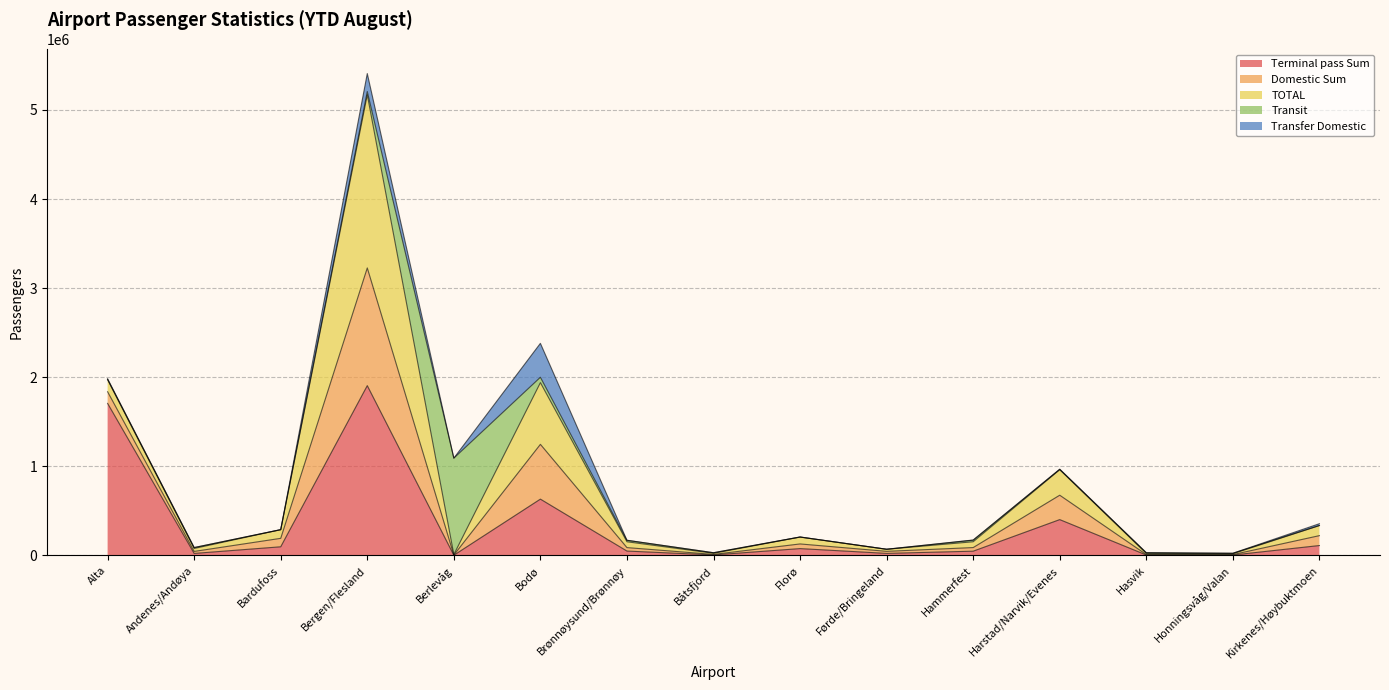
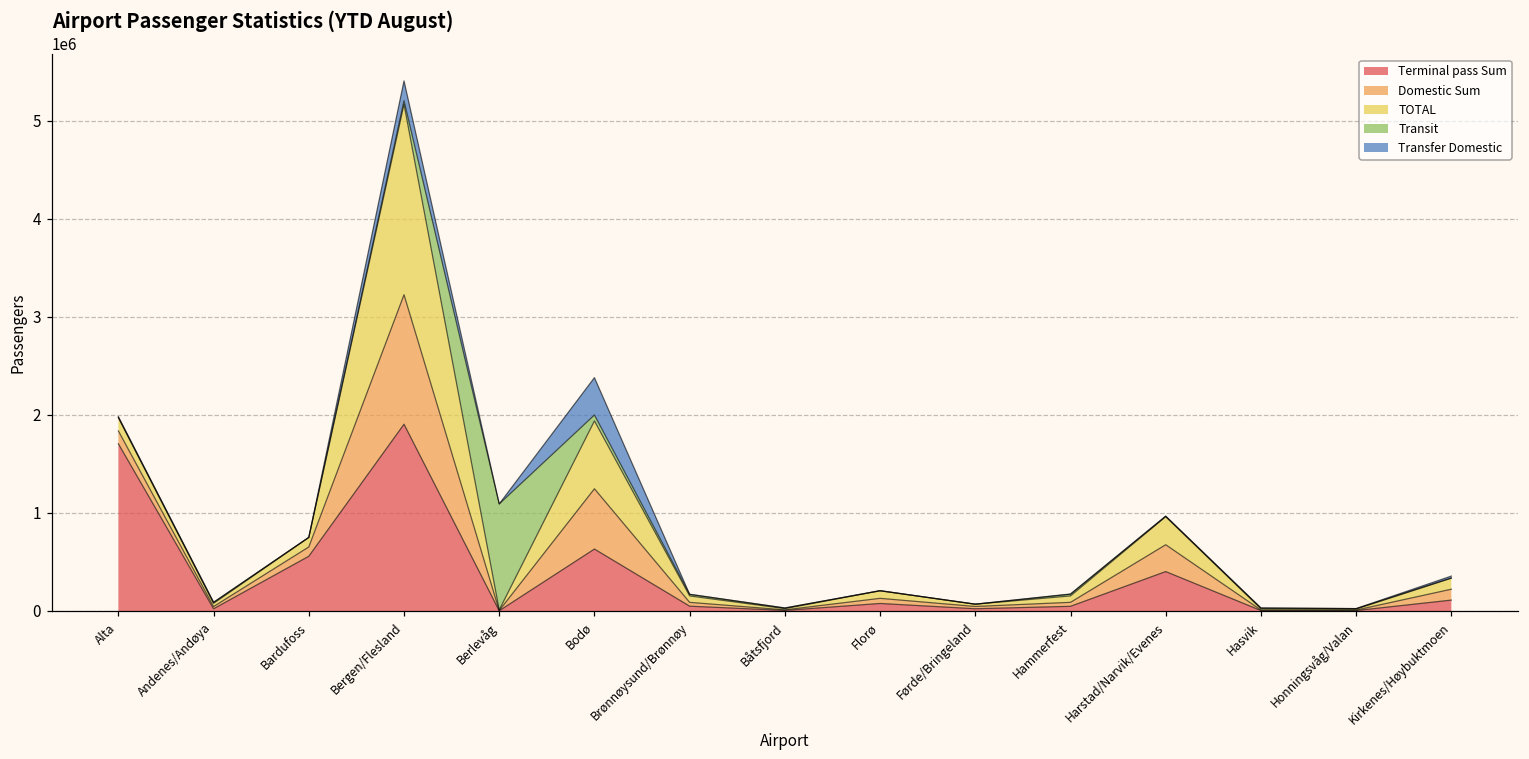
Terminal pass Sum, Bardufoss: 100000 -> 600000
